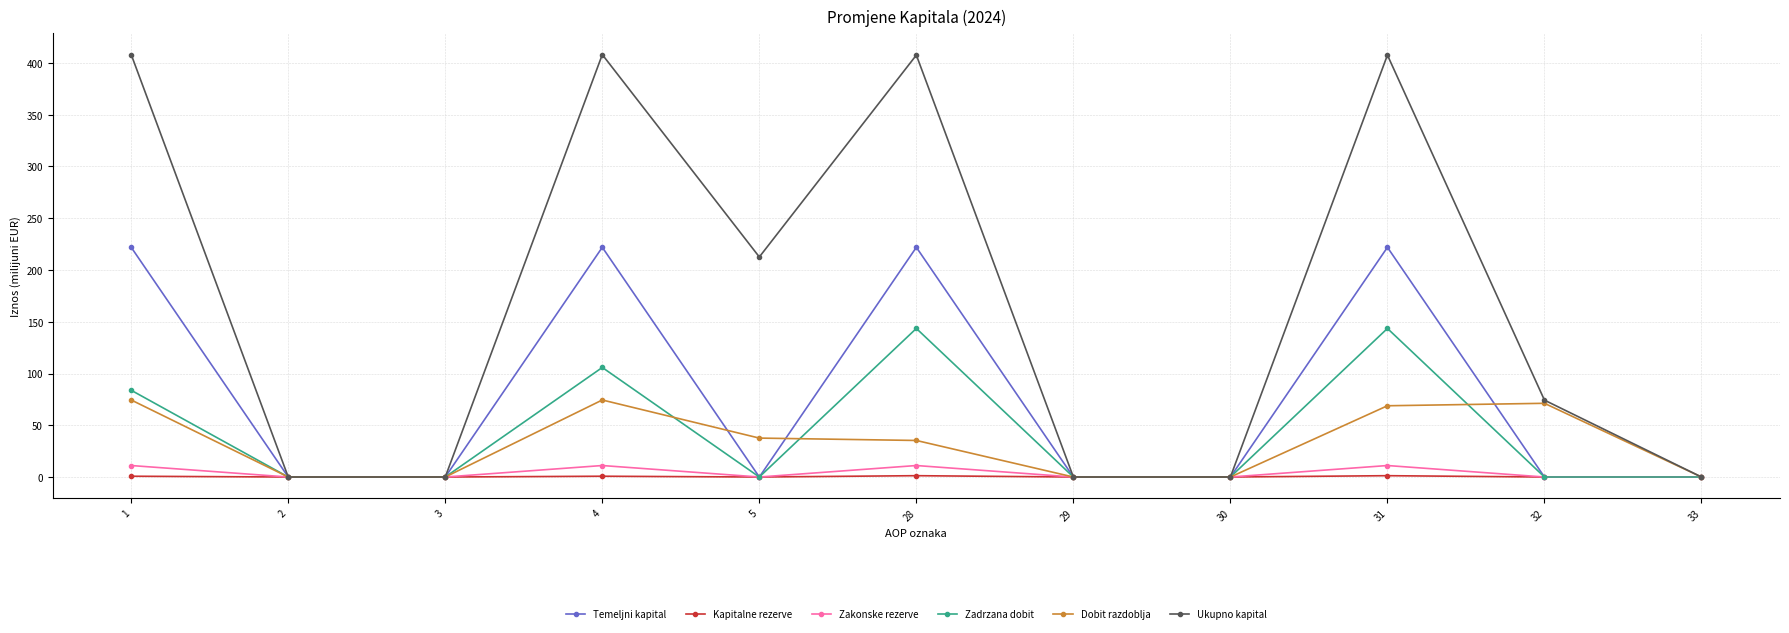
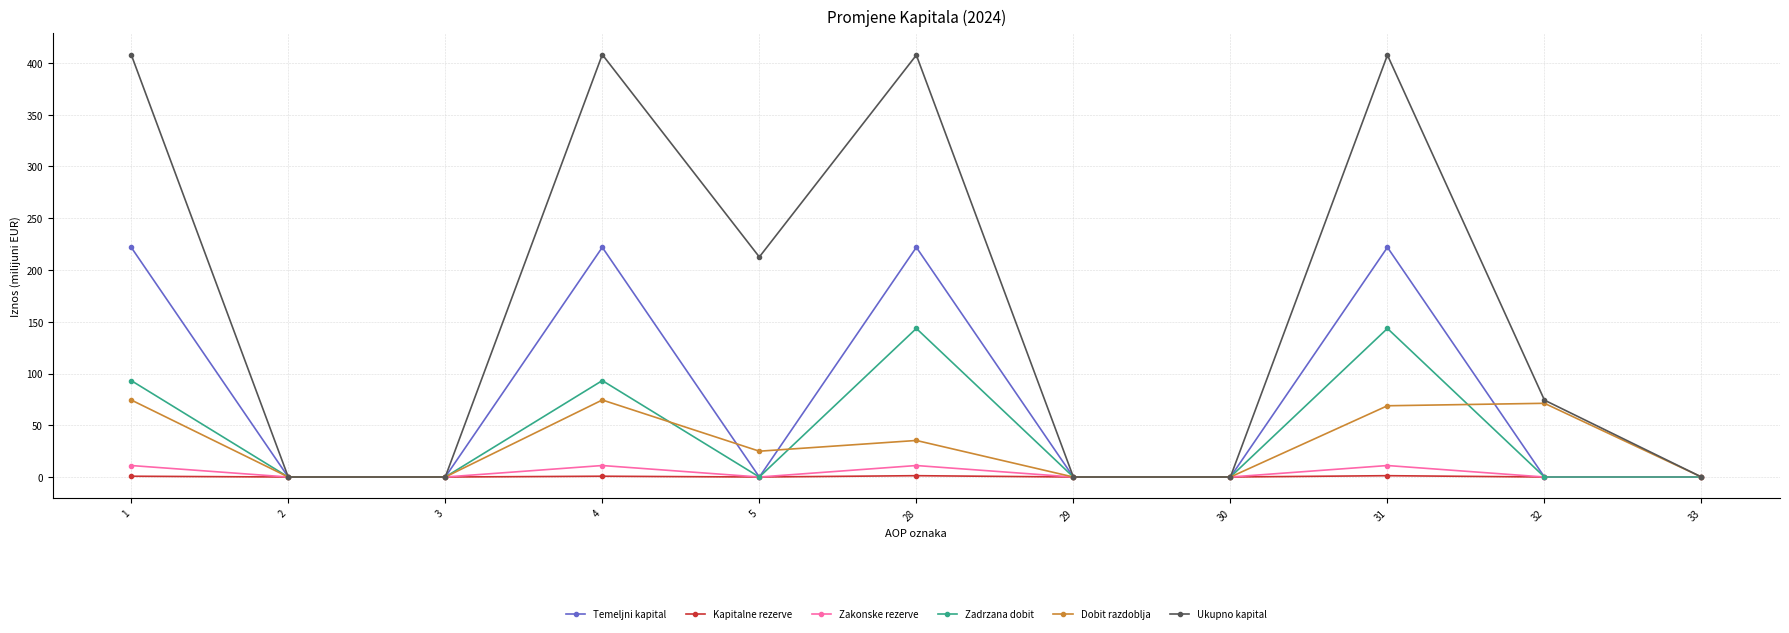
Zadrzana dobit, 1: 84 -> 93
Zadrzana dobit, 4: 106 -> 93
Dobit razdoblja, 5: 38 -> 25
